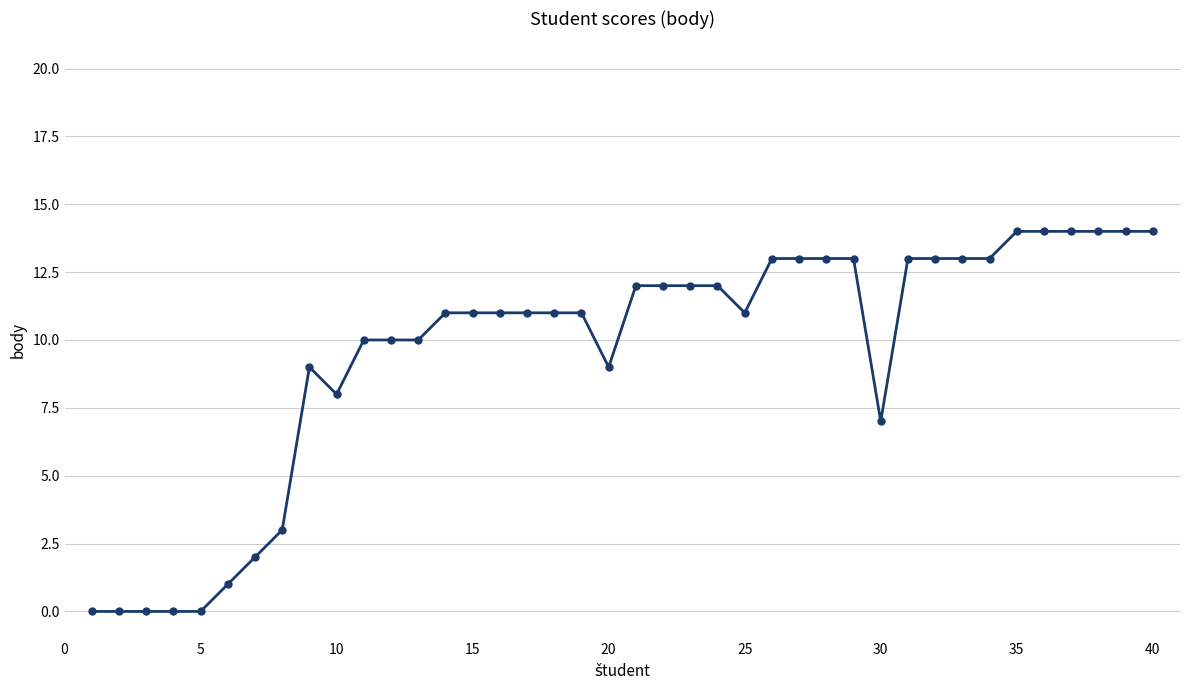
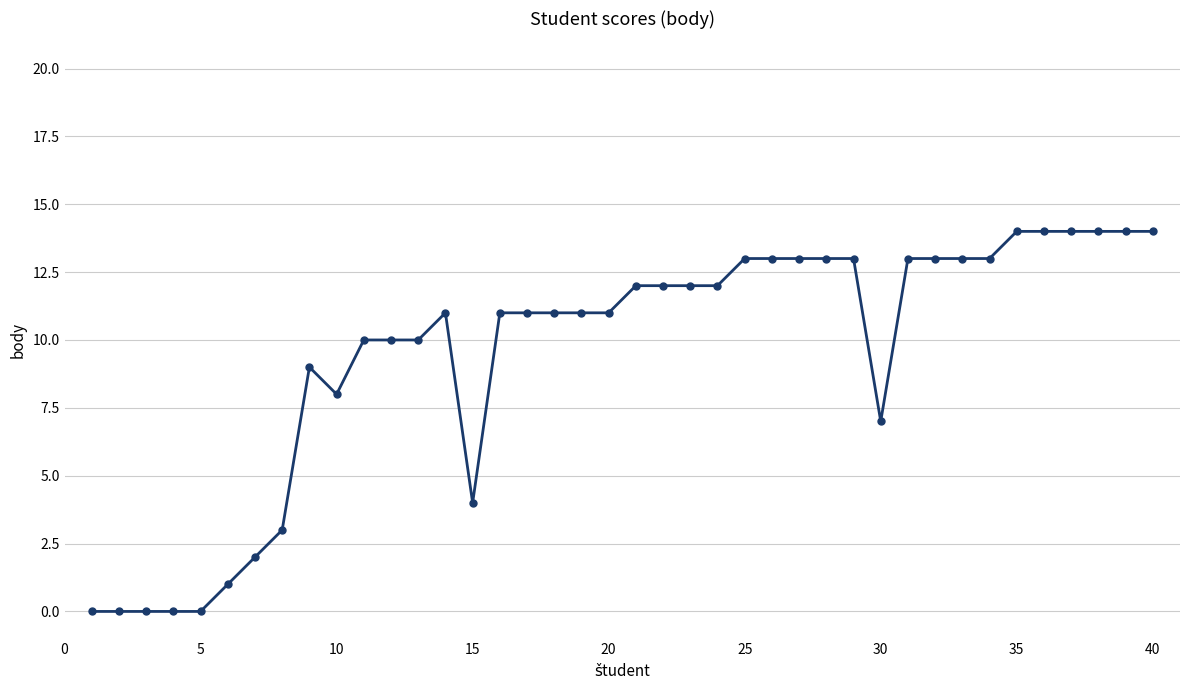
15: 11 -> 4
20: 9 -> 11
25: 11 -> 13
